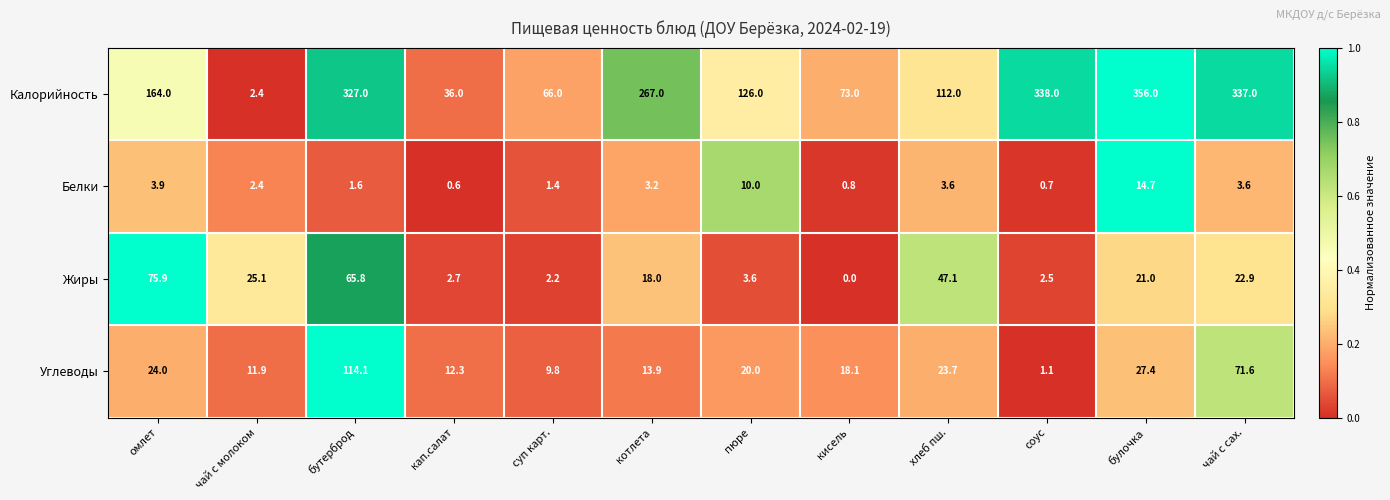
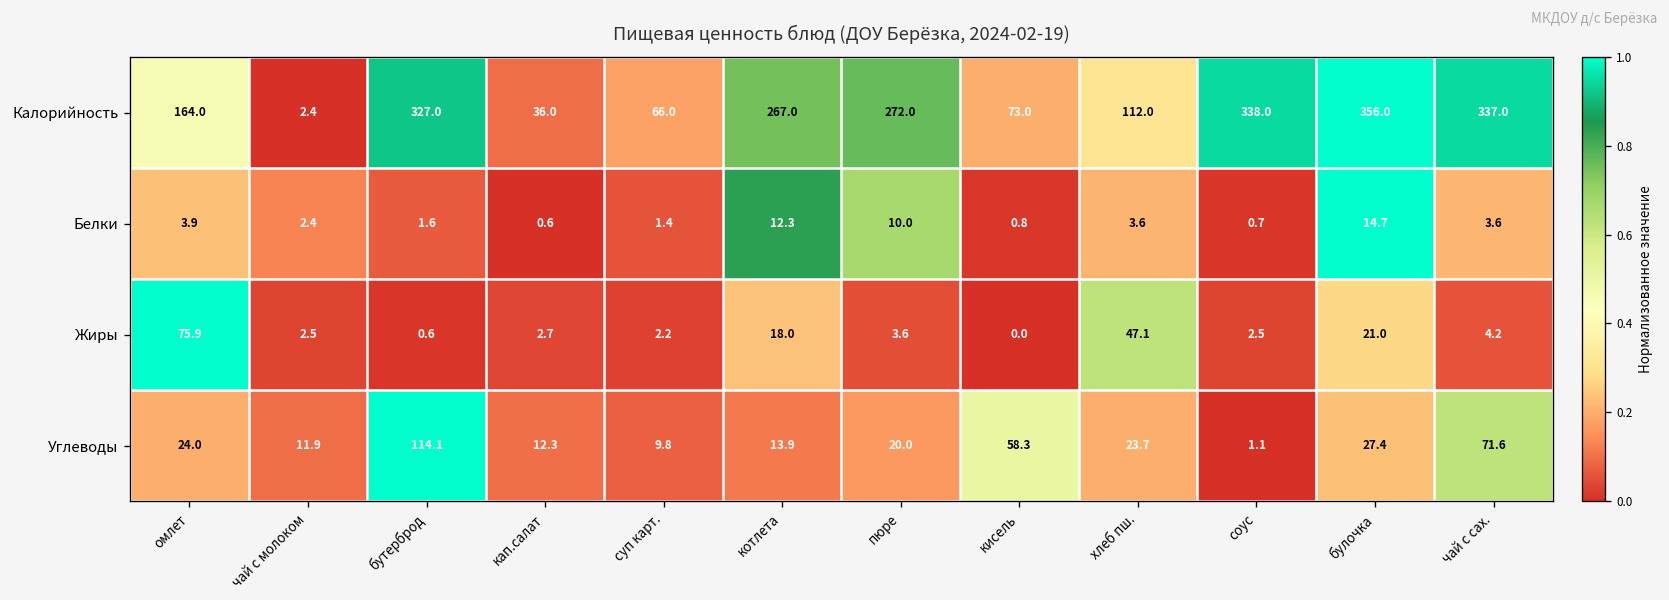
Калорийность, пюре: 126.0 -> 272.0
Белки, котлета: 3.2 -> 12.3
Жиры, чай с молоком: 25.1 -> 2.5
Жиры, бутерброд: 65.8 -> 0.6
Жиры, чай с сах.: 22.9 -> 4.2
Углеводы, кисель: 18.1 -> 58.3
